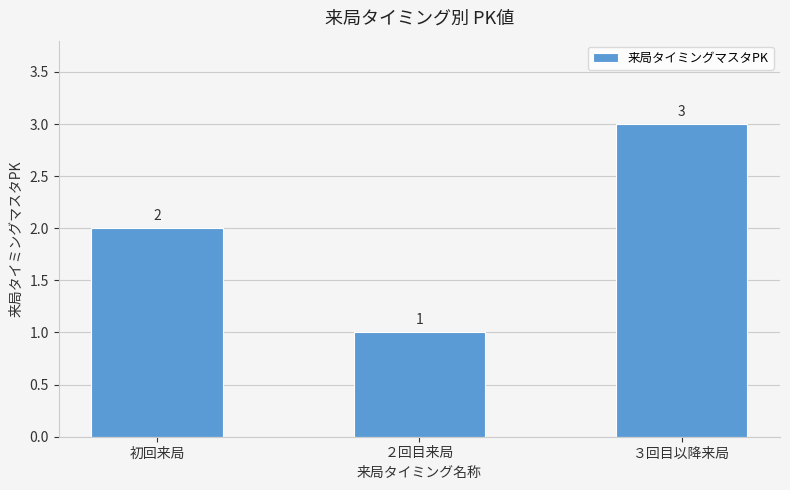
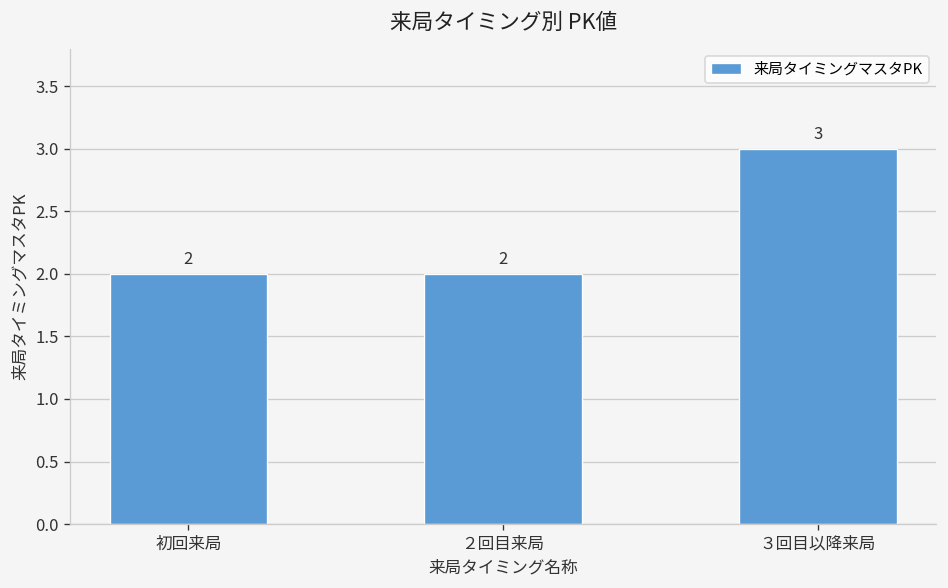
２回目来局: 1 -> 2
